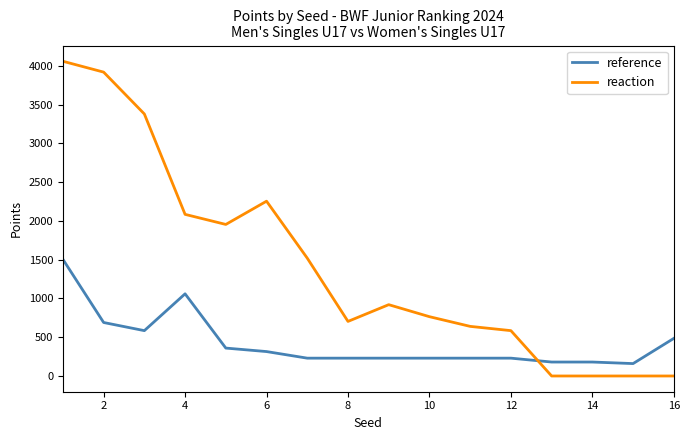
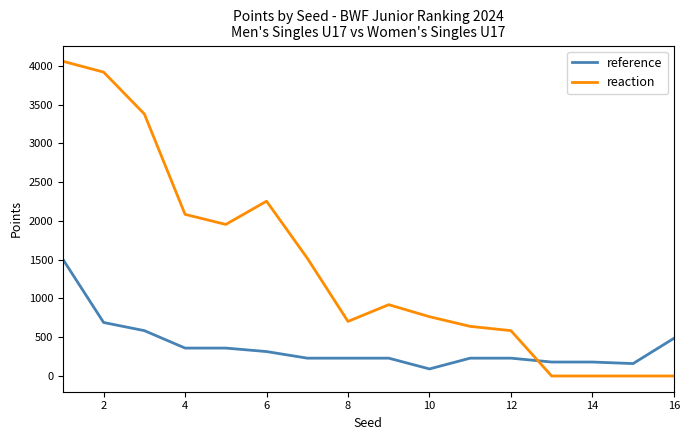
reference, 4: 1100 -> 400
reference, 10: 200 -> 100
